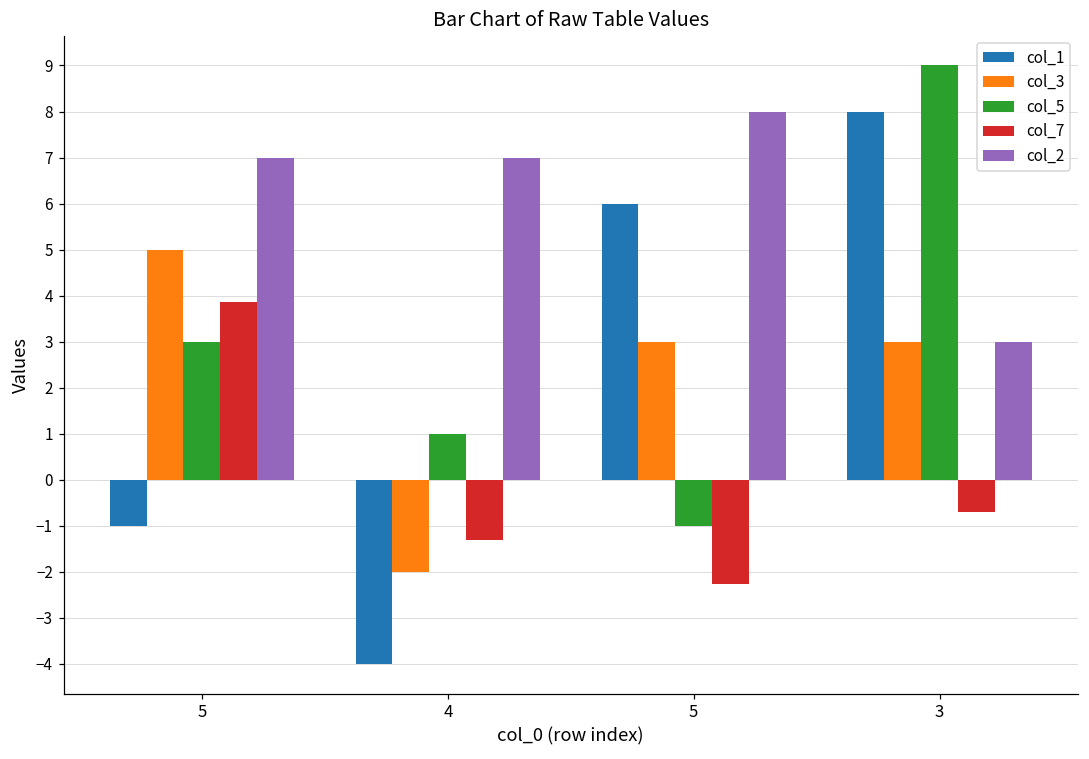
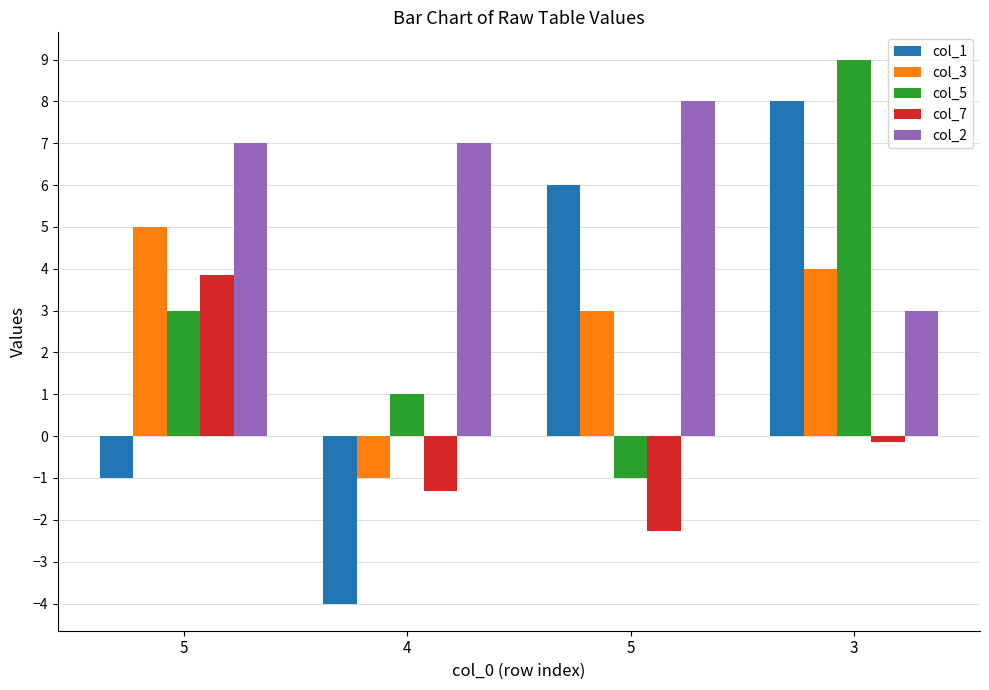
col_3, 4: -2 -> -1
col_3, 3: 3 -> 4
col_7, 3: -0.7 -> -0.1
